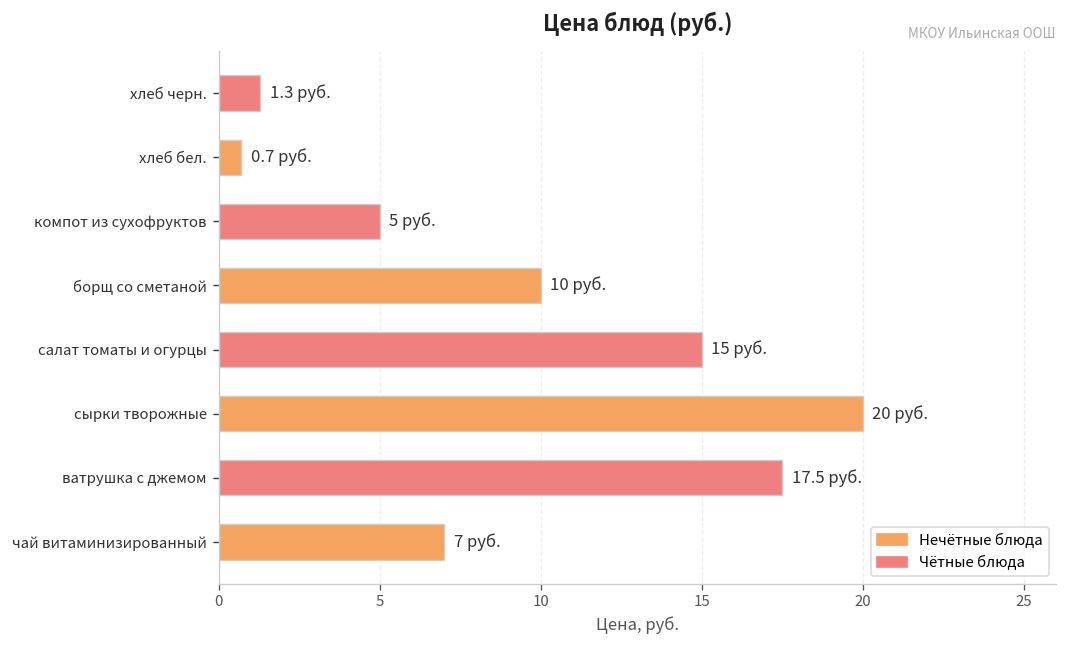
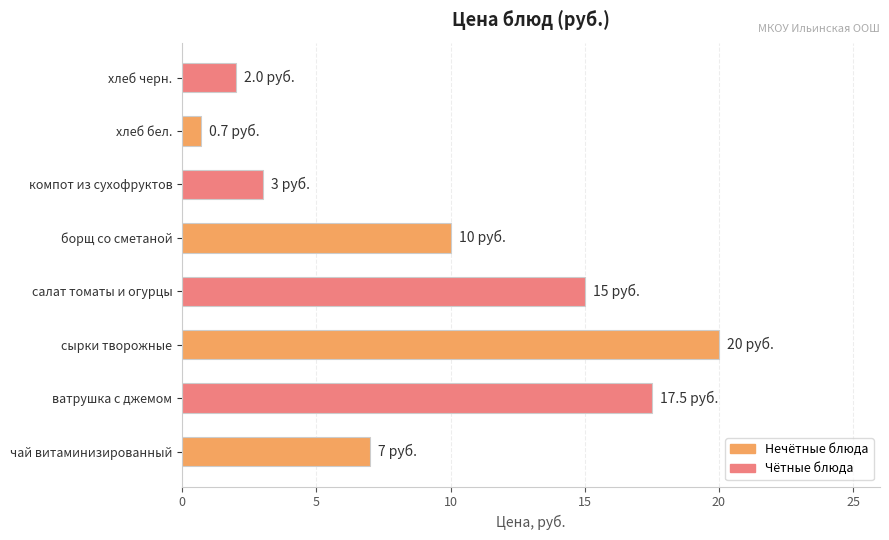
хлеб черн.: 1.3 -> 2.0
компот из сухофруктов: 5 -> 3
